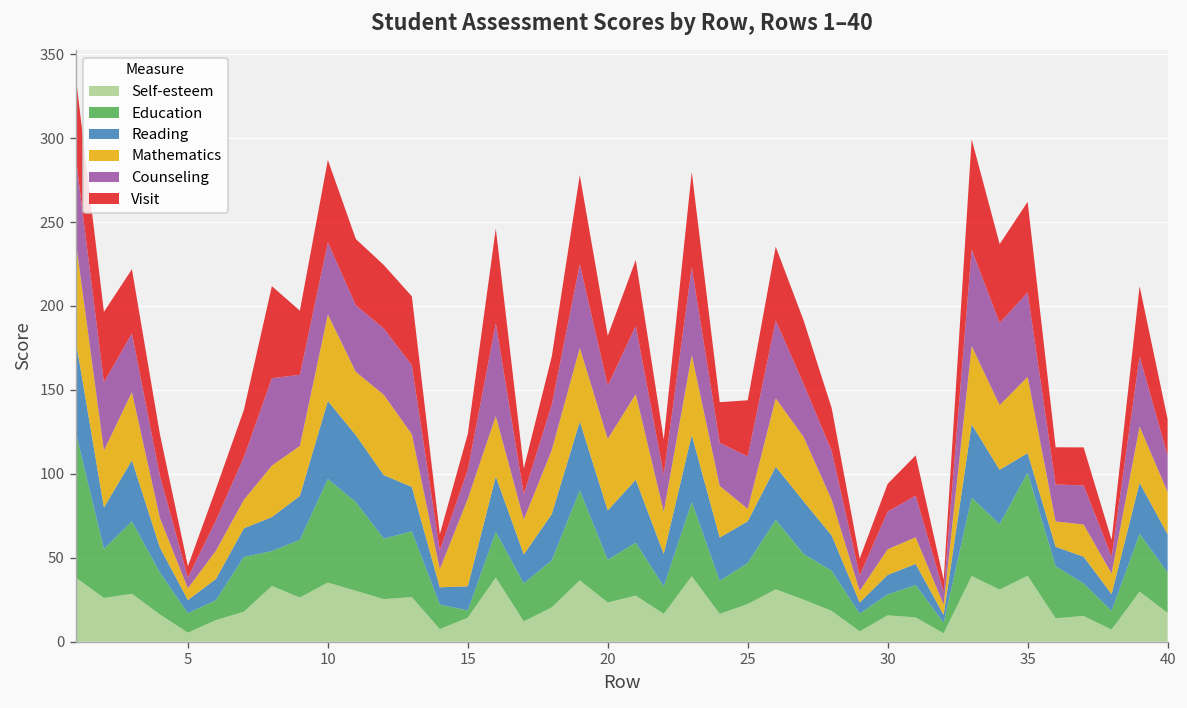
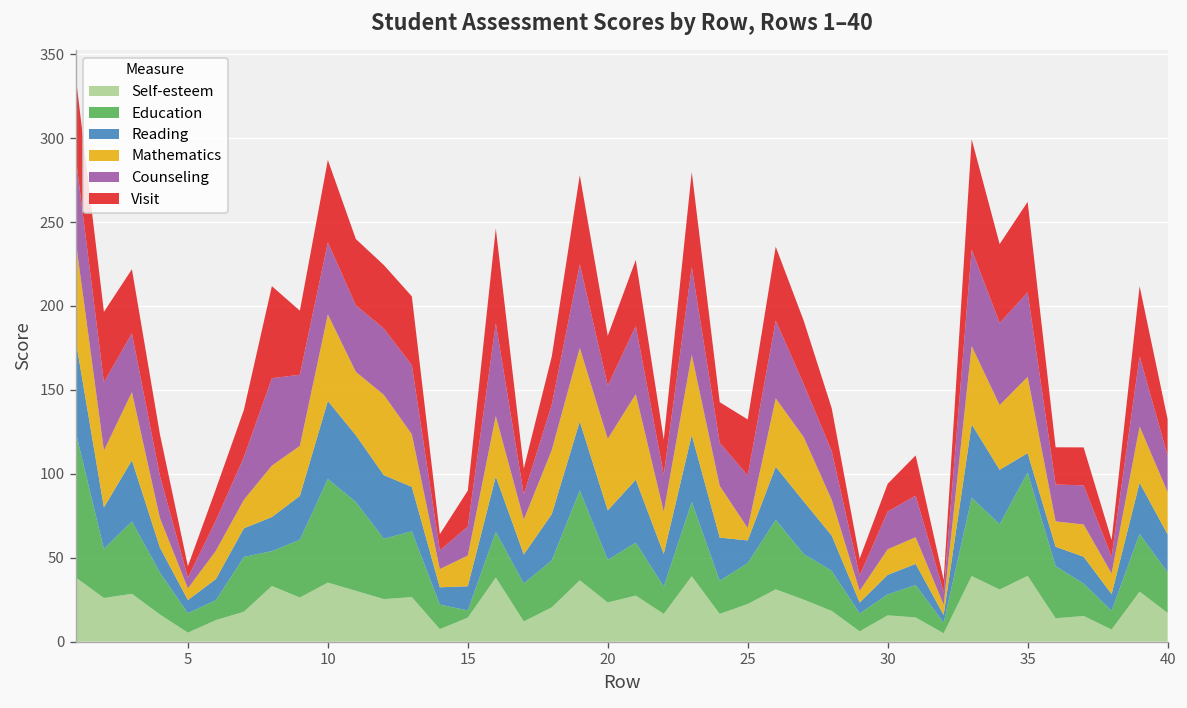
Mathematics, 15: 52 -> 18
Reading, 25: 25 -> 13
